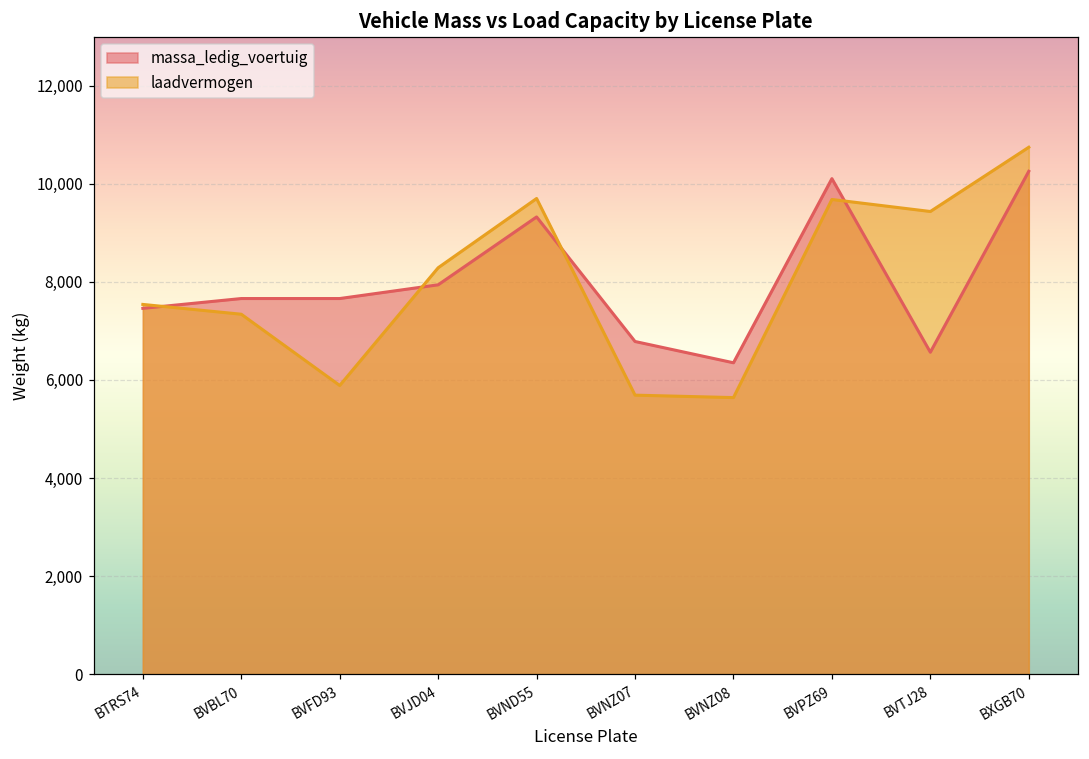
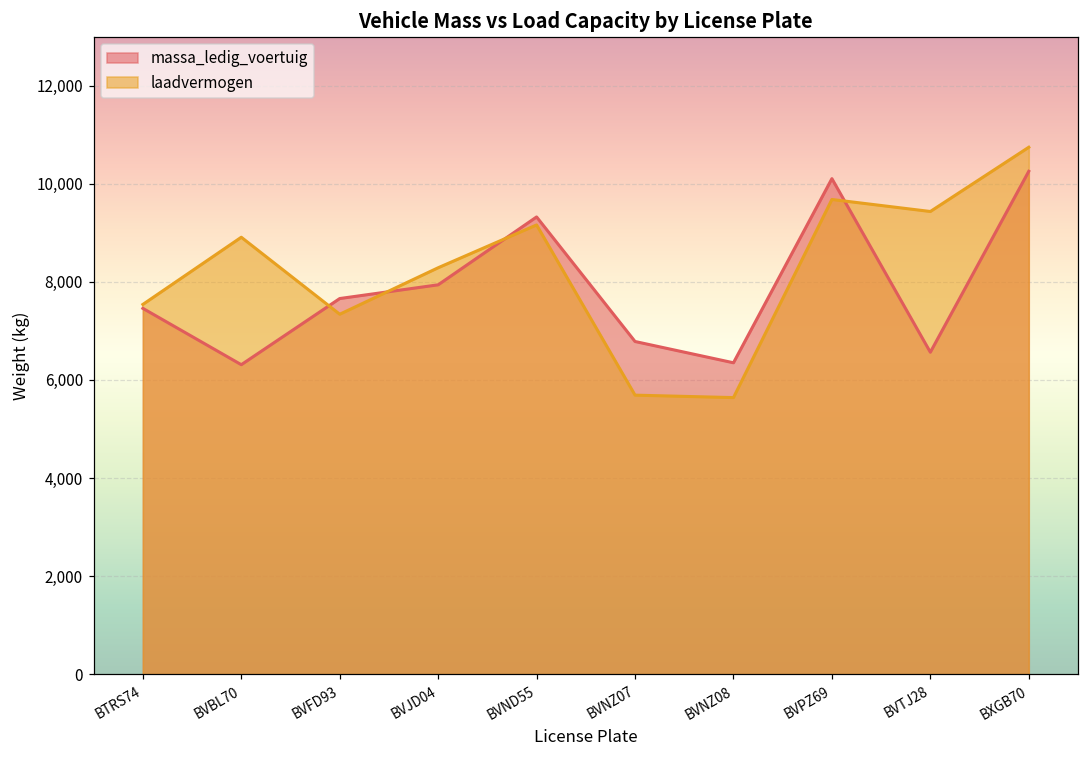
massa_ledig_voertuig, BVBL70: 7,700 -> 6,300
laadvermogen, BVBL70: 7,300 -> 8,900
laadvermogen, BVFD93: 5,900 -> 7,300
laadvermogen, BVND55: 9,700 -> 9,200
